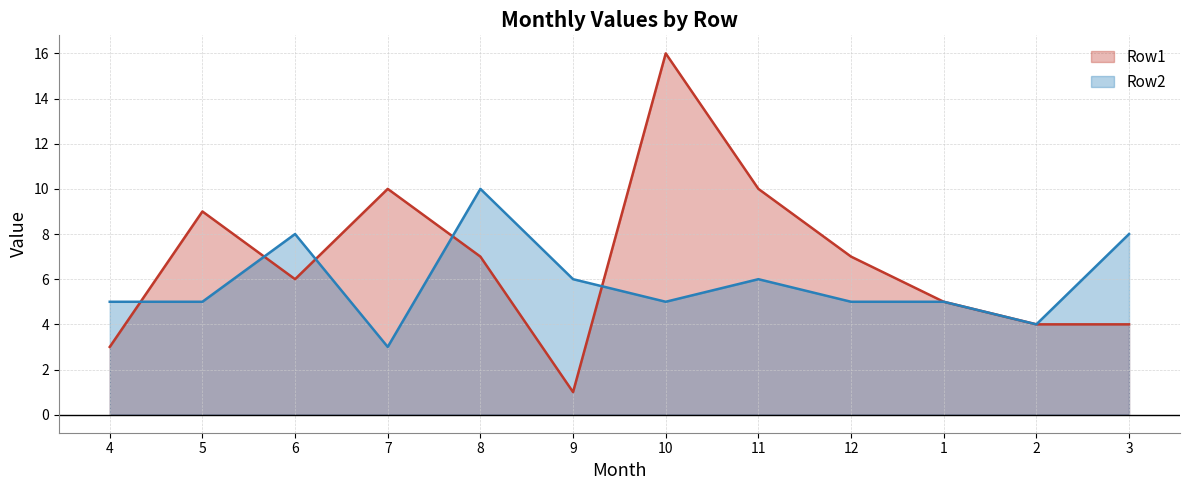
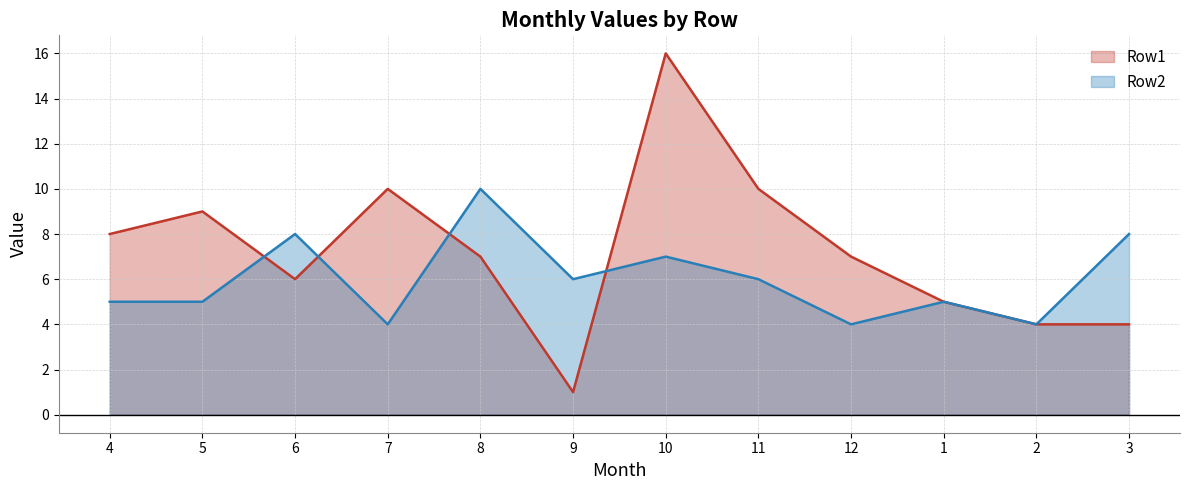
Row1, 4: 3 -> 8
Row2, 7: 3 -> 4
Row2, 10: 5 -> 7
Row2, 12: 5 -> 4
